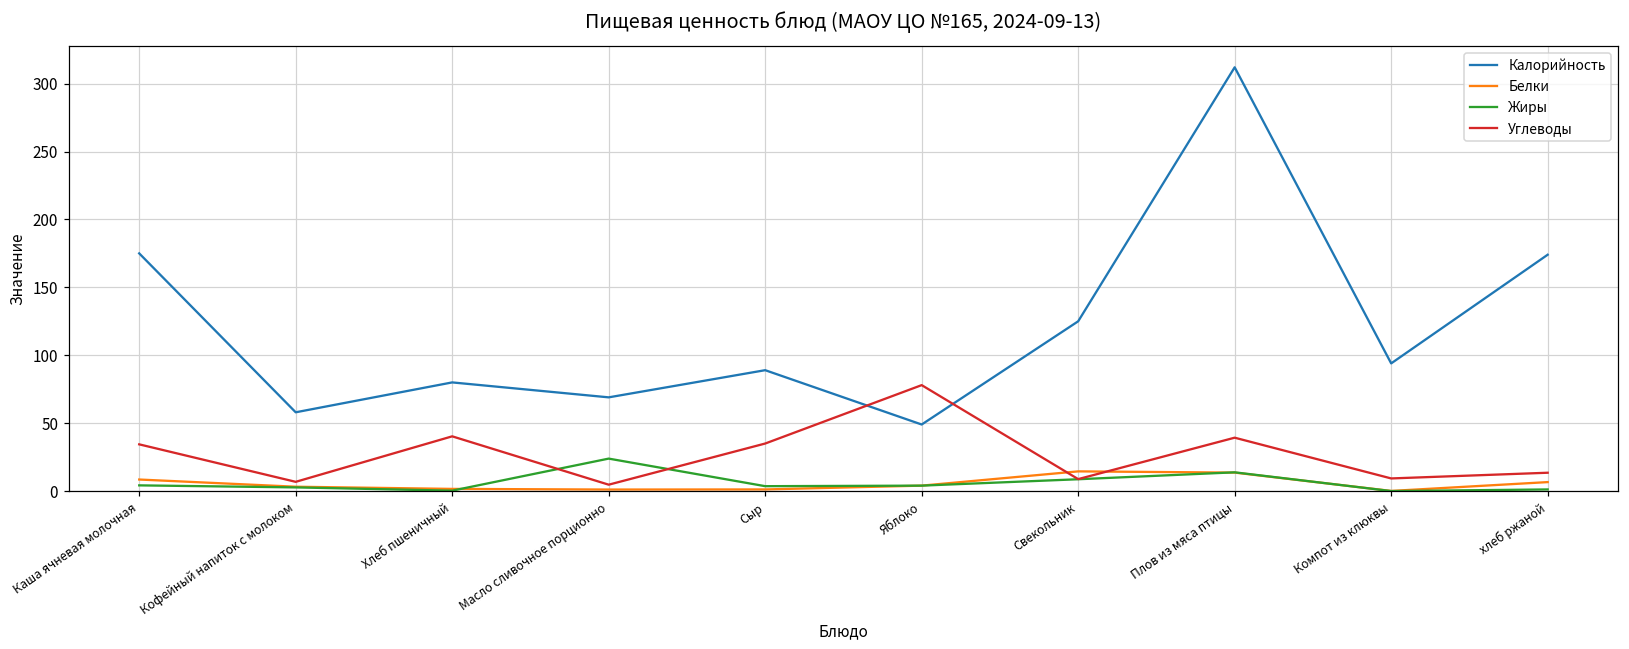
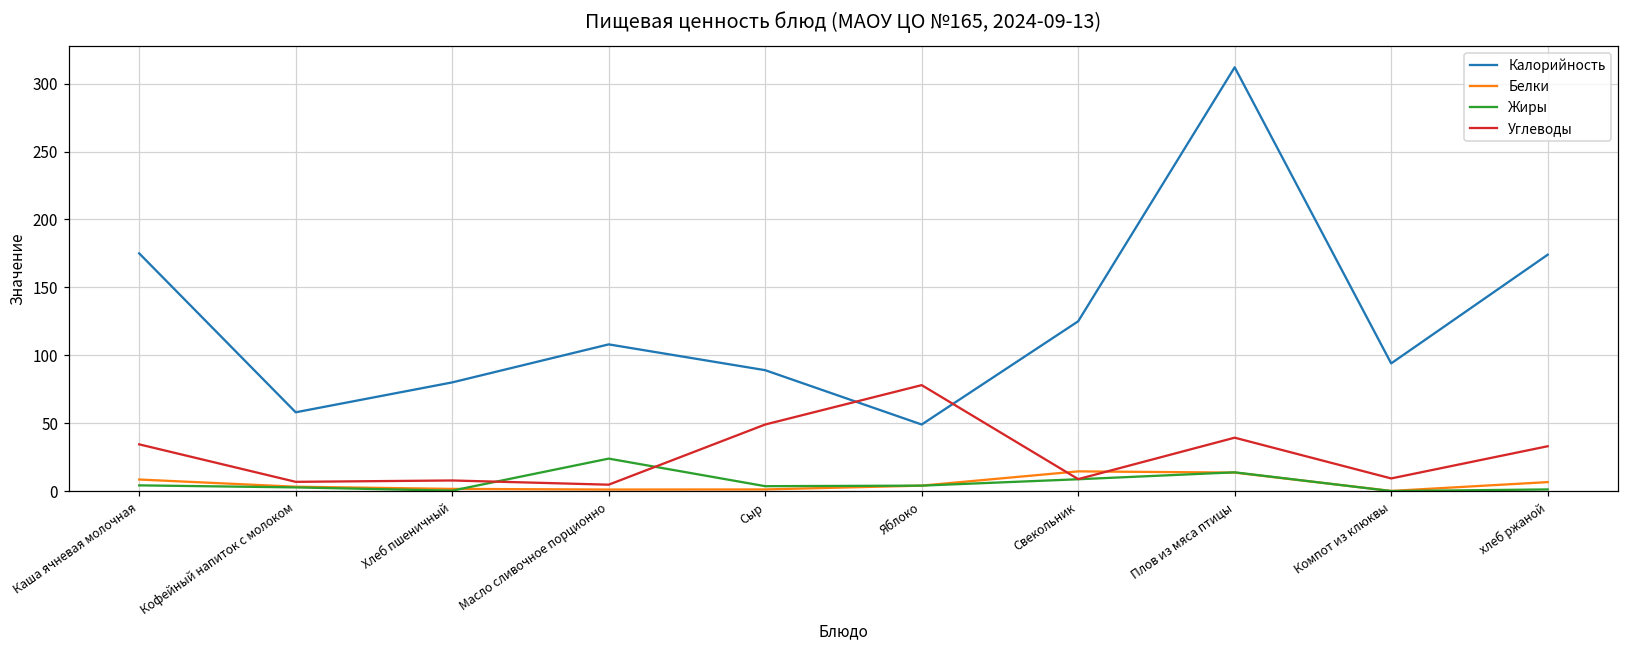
Углеводы, Хлеб пшеничный: 40 -> 8
Калорийность, Масло сливочное порционно: 69 -> 108
Углеводы, Сыр: 35 -> 49
Углеводы, хлеб ржаной: 14 -> 33
